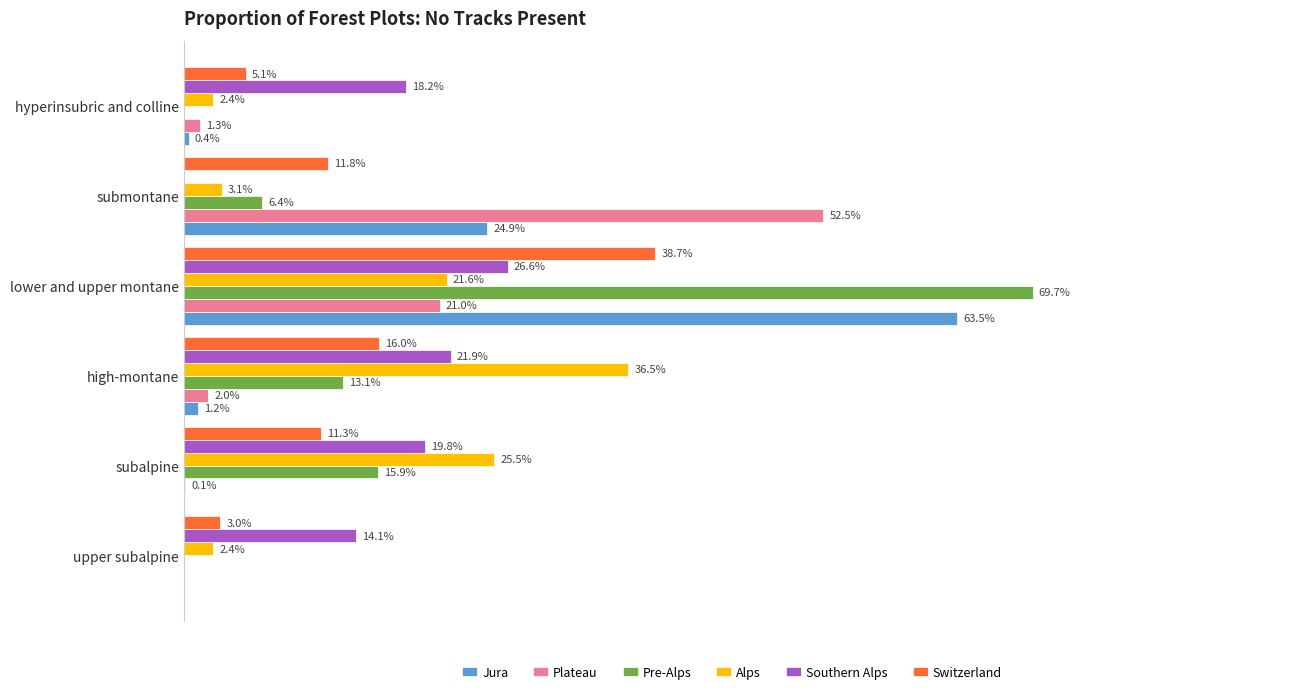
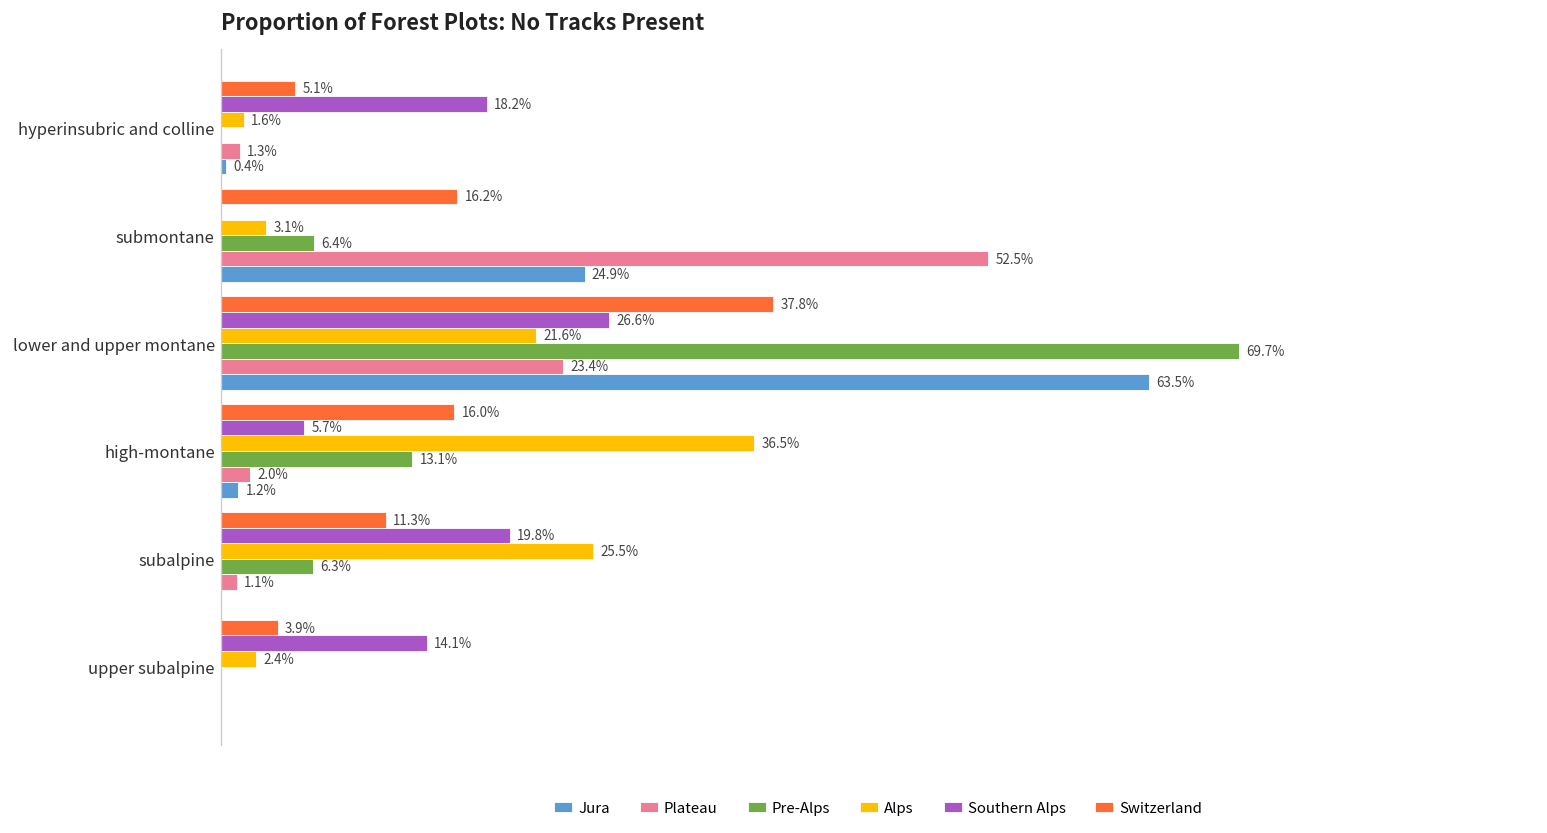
Alps, hyperinsubric and colline: 2.4% -> 1.6%
Switzerland, submontane: 11.8% -> 16.2%
Switzerland, lower and upper montane: 38.7% -> 37.8%
Plateau, lower and upper montane: 21.0% -> 23.4%
Southern Alps, high-montane: 21.9% -> 5.7%
Pre-Alps, subalpine: 15.9% -> 6.3%
Plateau, subalpine: 0.1% -> 1.1%
Switzerland, upper subalpine: 3.0% -> 3.9%
